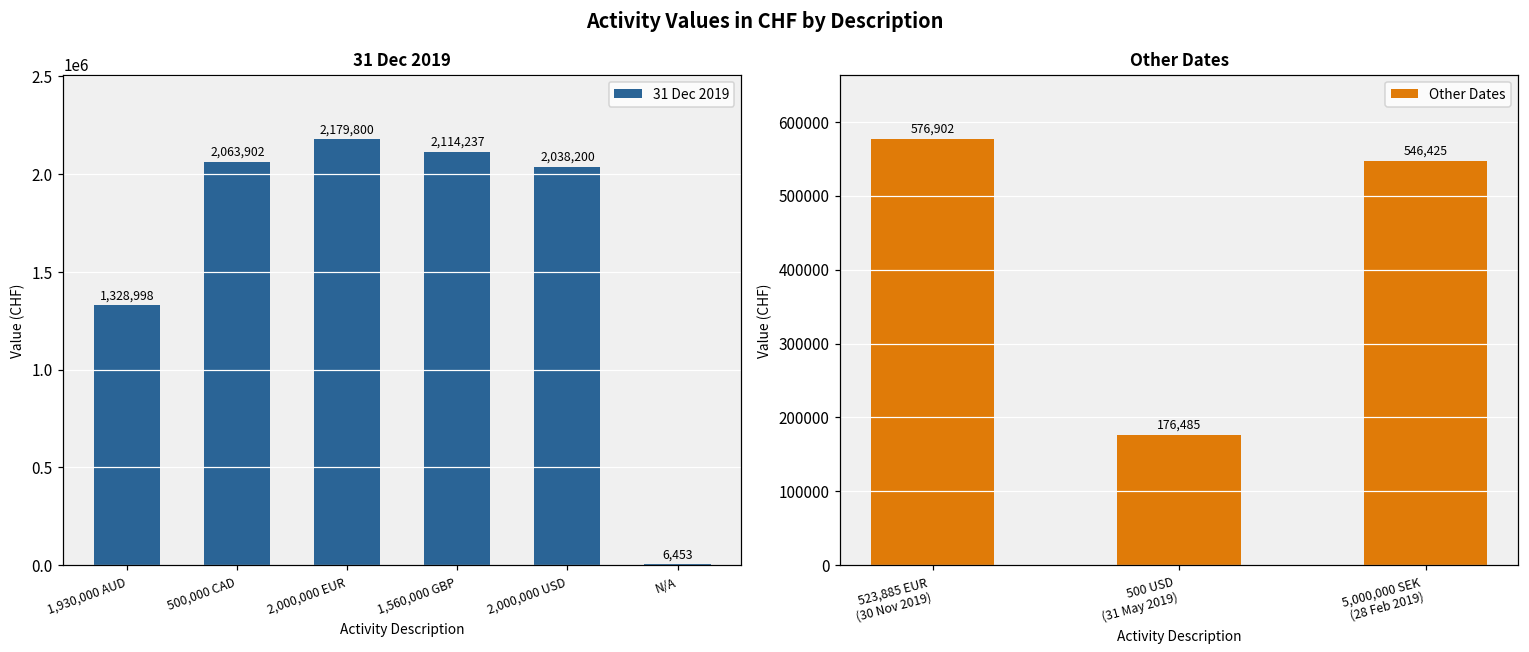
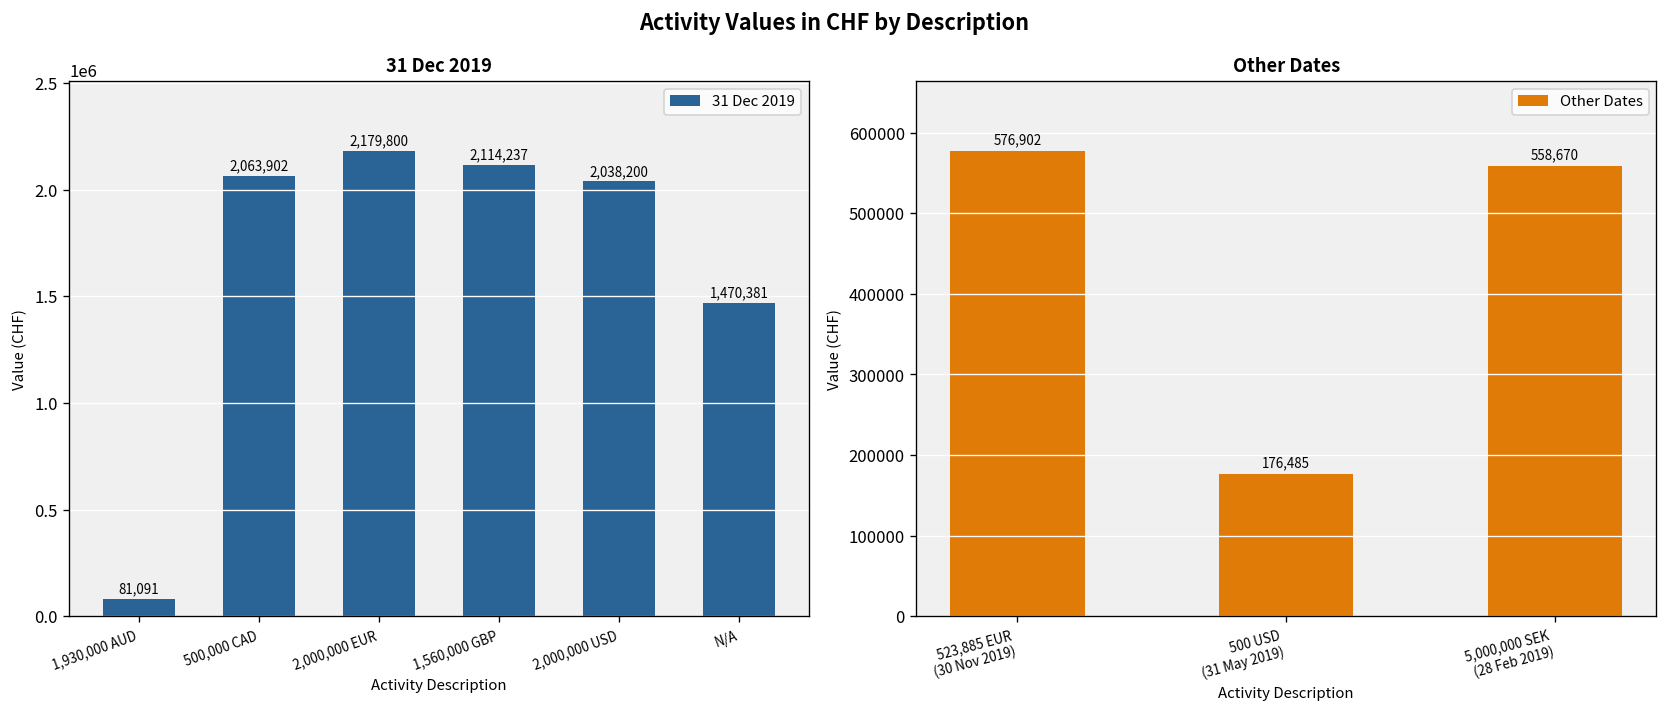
31 Dec 2019, 1,930,000 AUD: 1,328,998 -> 81,091
31 Dec 2019, N/A: 6,453 -> 1,470,381
Other Dates, 5,000,000 SEK (28 Feb 2019): 546,425 -> 558,670
